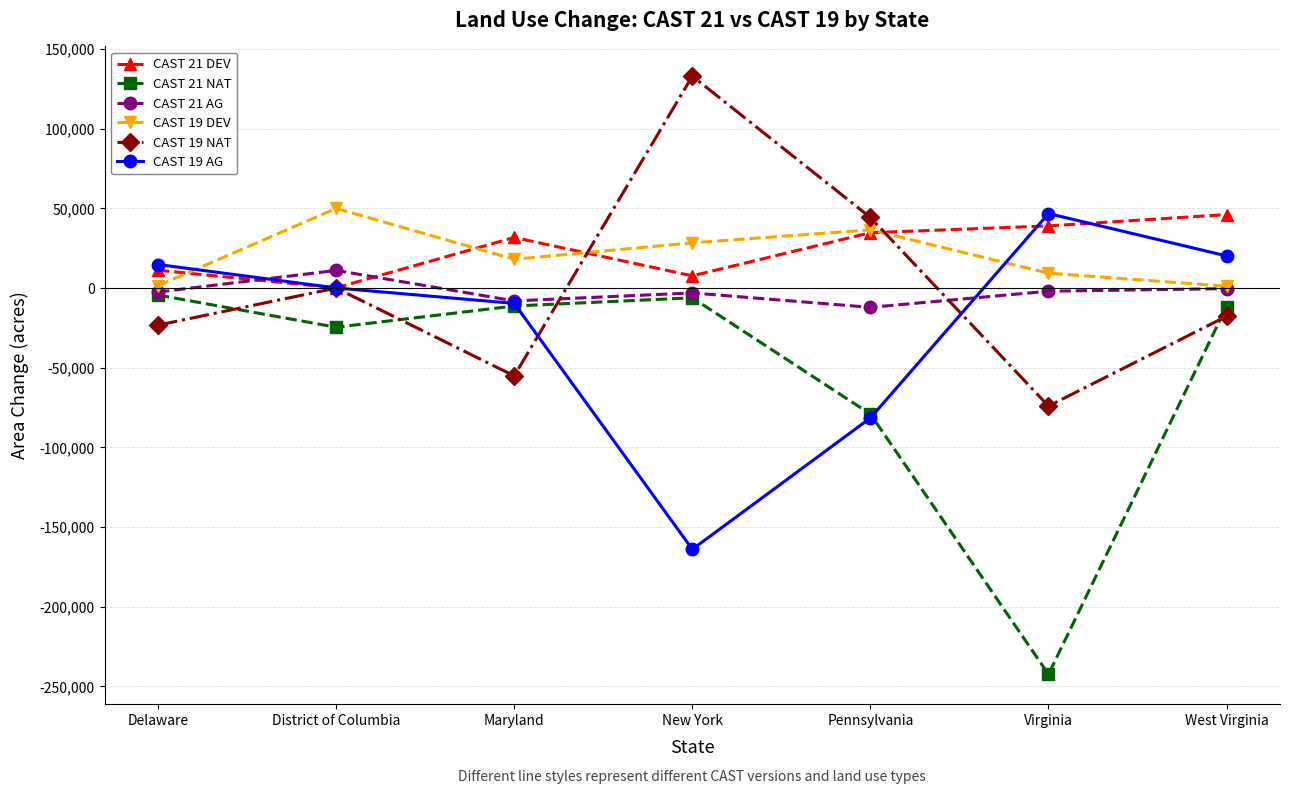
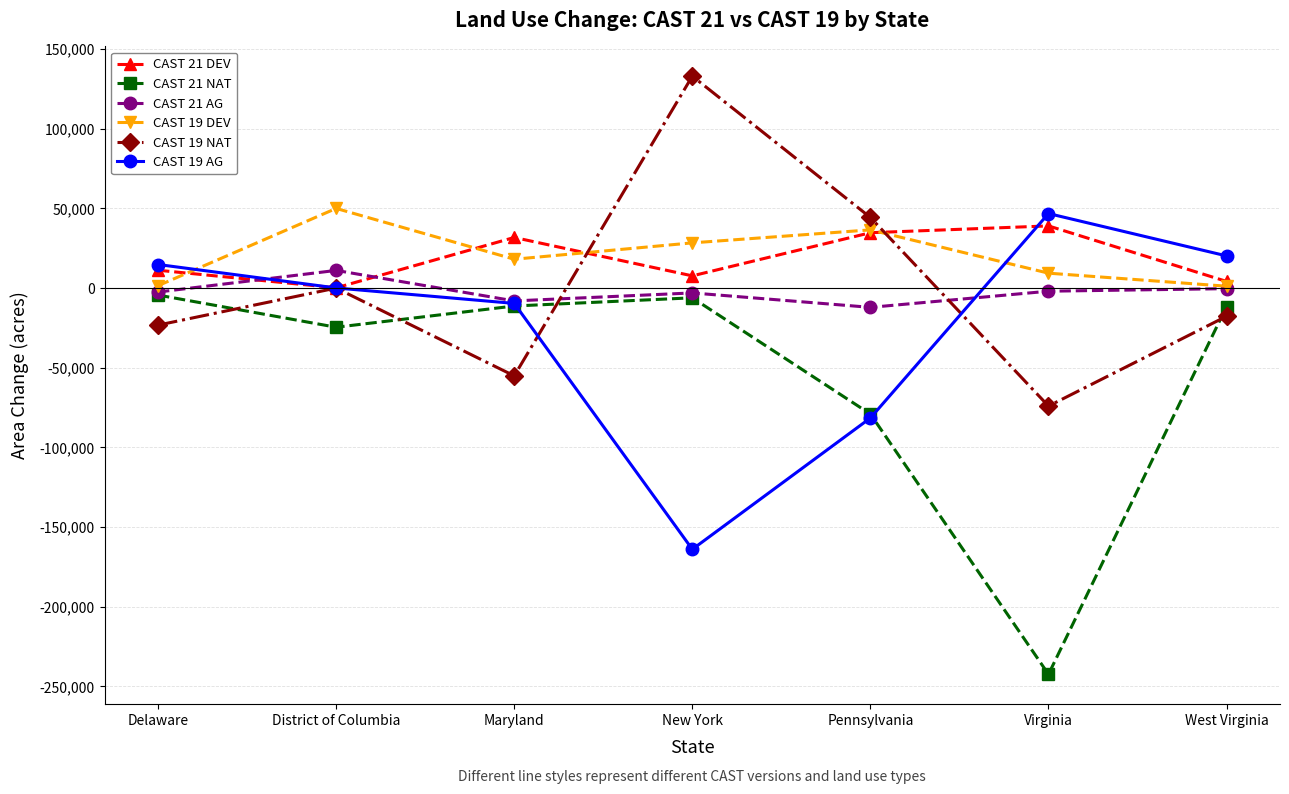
CAST 21 DEV, West Virginia: 46,000 -> 4,000
